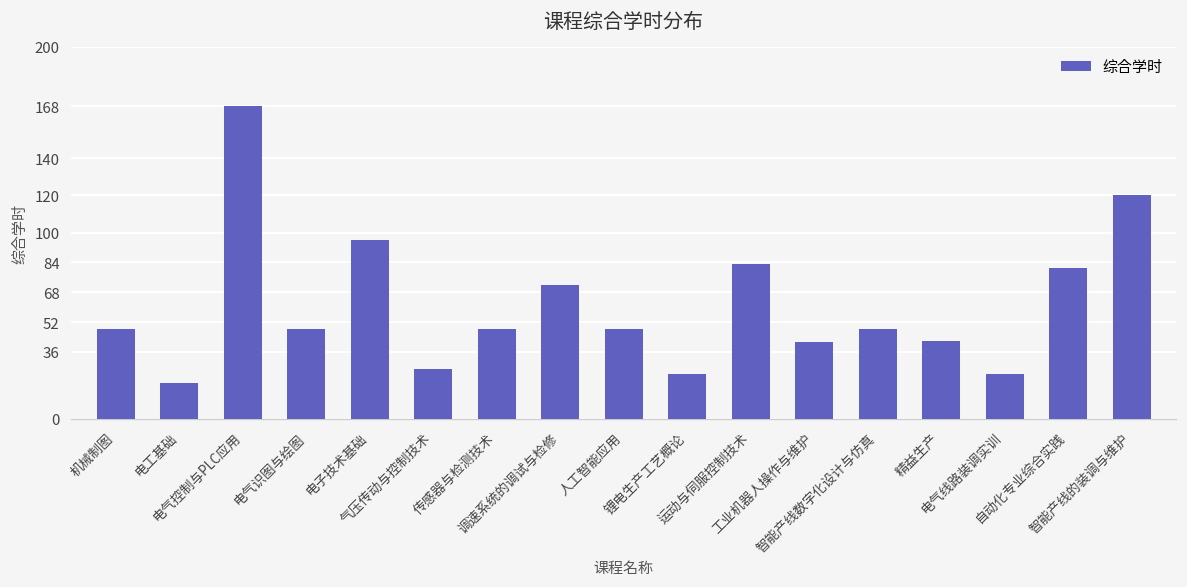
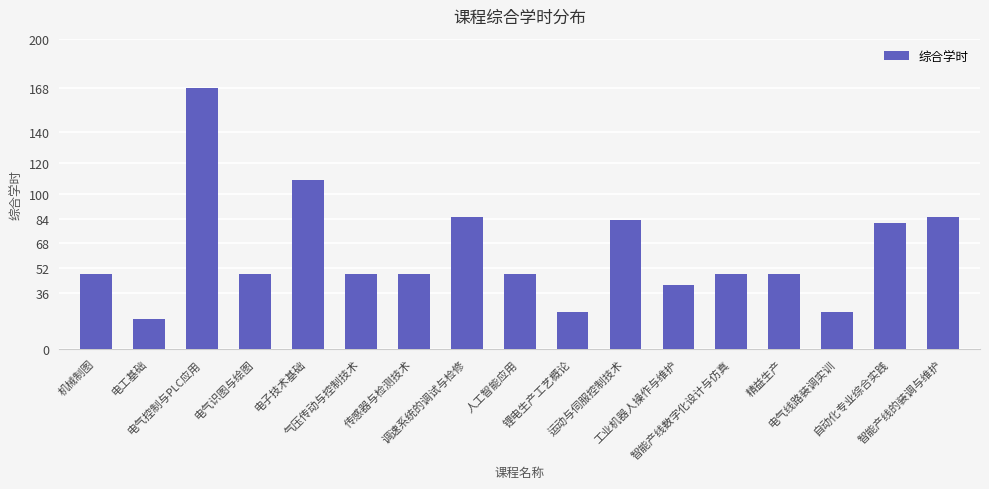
电子技术基础: 96 -> 109
气压传动与控制技术: 27 -> 48
调速系统的调试与检修: 72 -> 85
精益生产: 42 -> 48
智能产线的装调与维护: 120 -> 85
